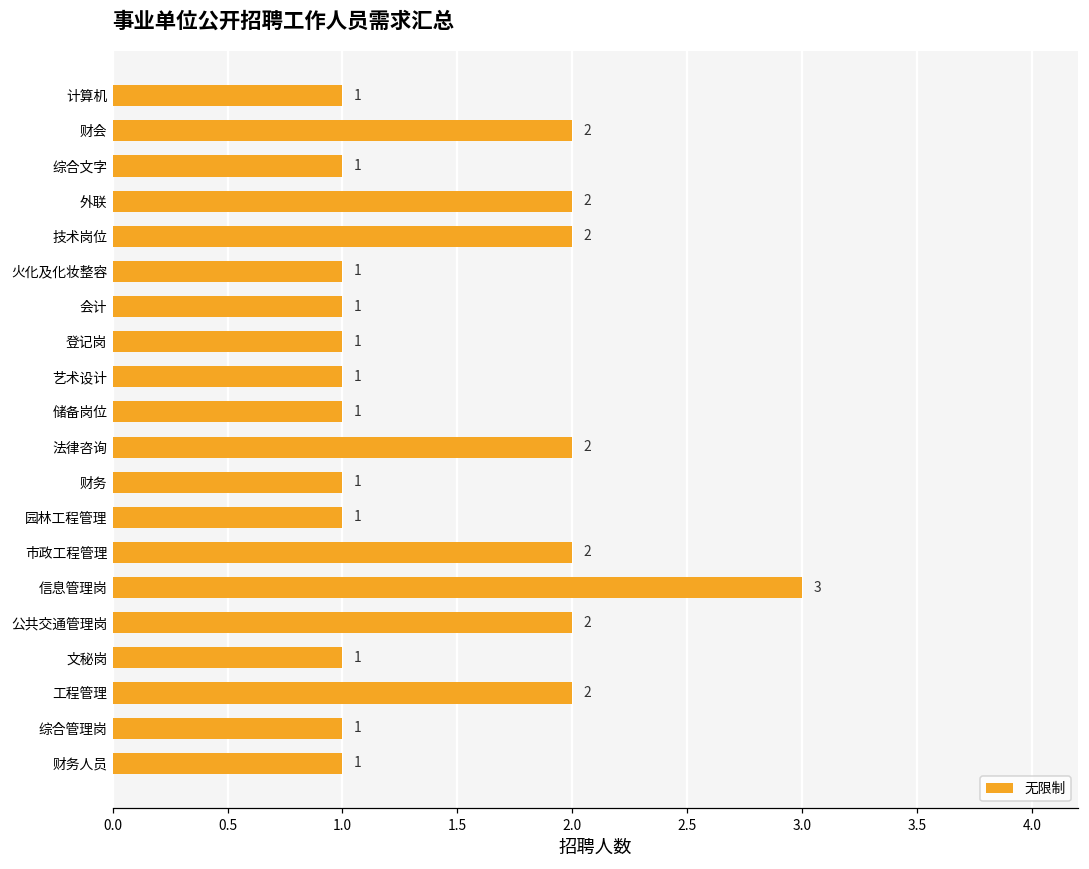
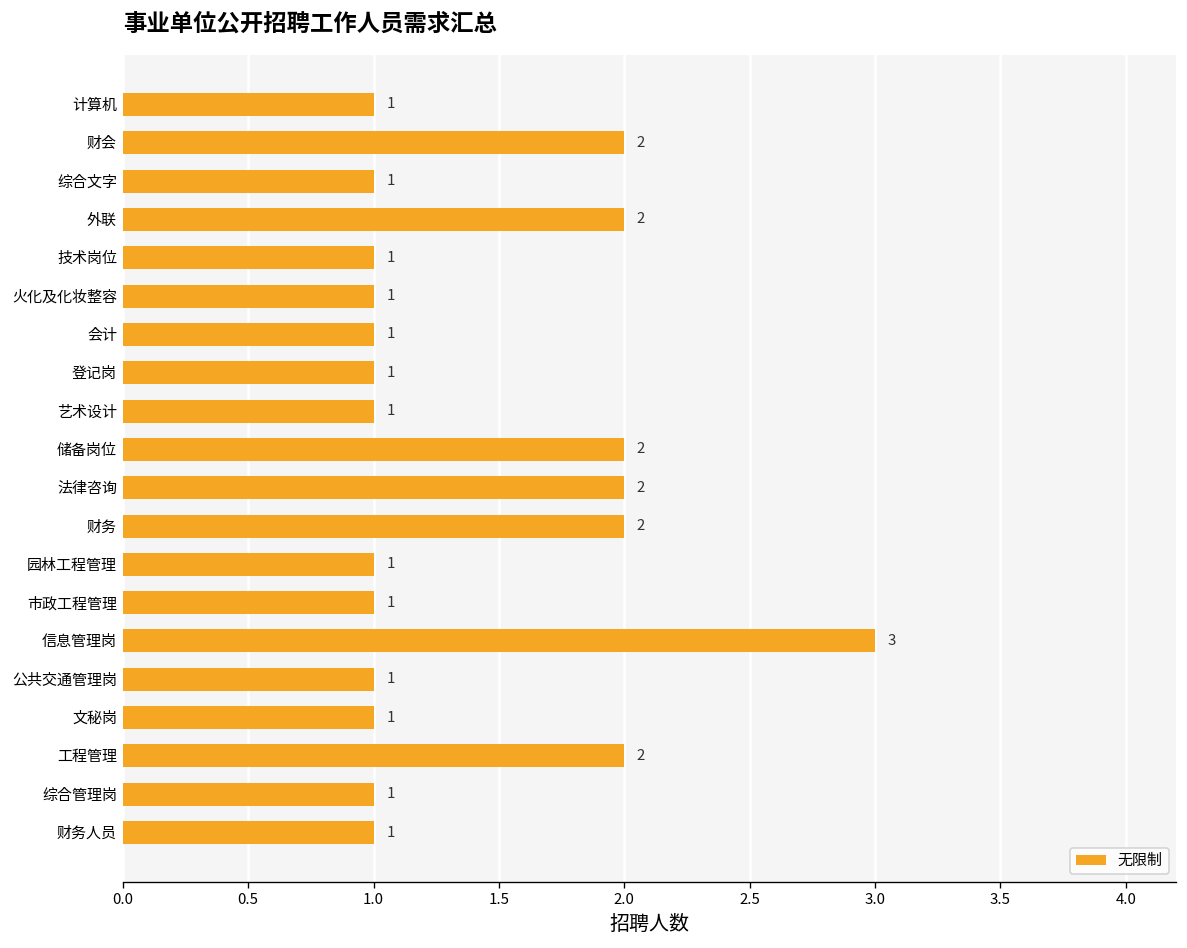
技术岗位: 2 -> 1
储备岗位: 1 -> 2
财务: 1 -> 2
市政工程管理: 2 -> 1
公共交通管理岗: 2 -> 1
